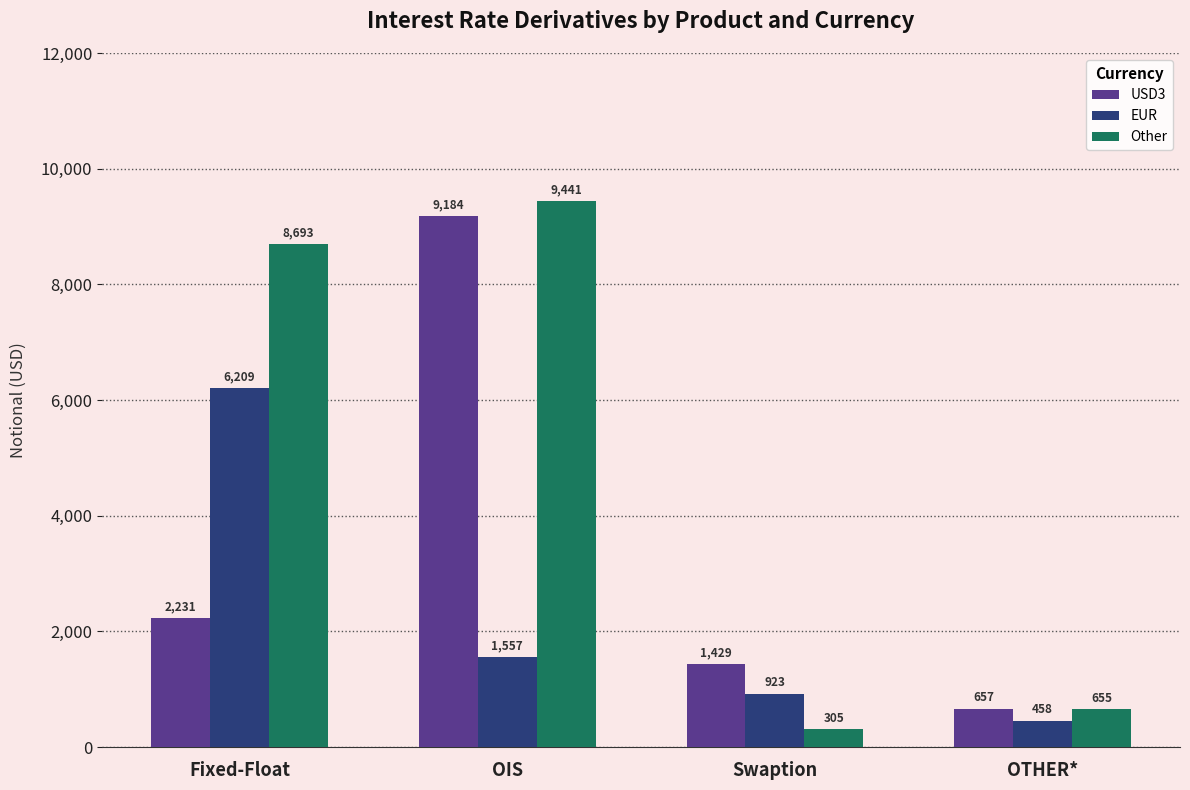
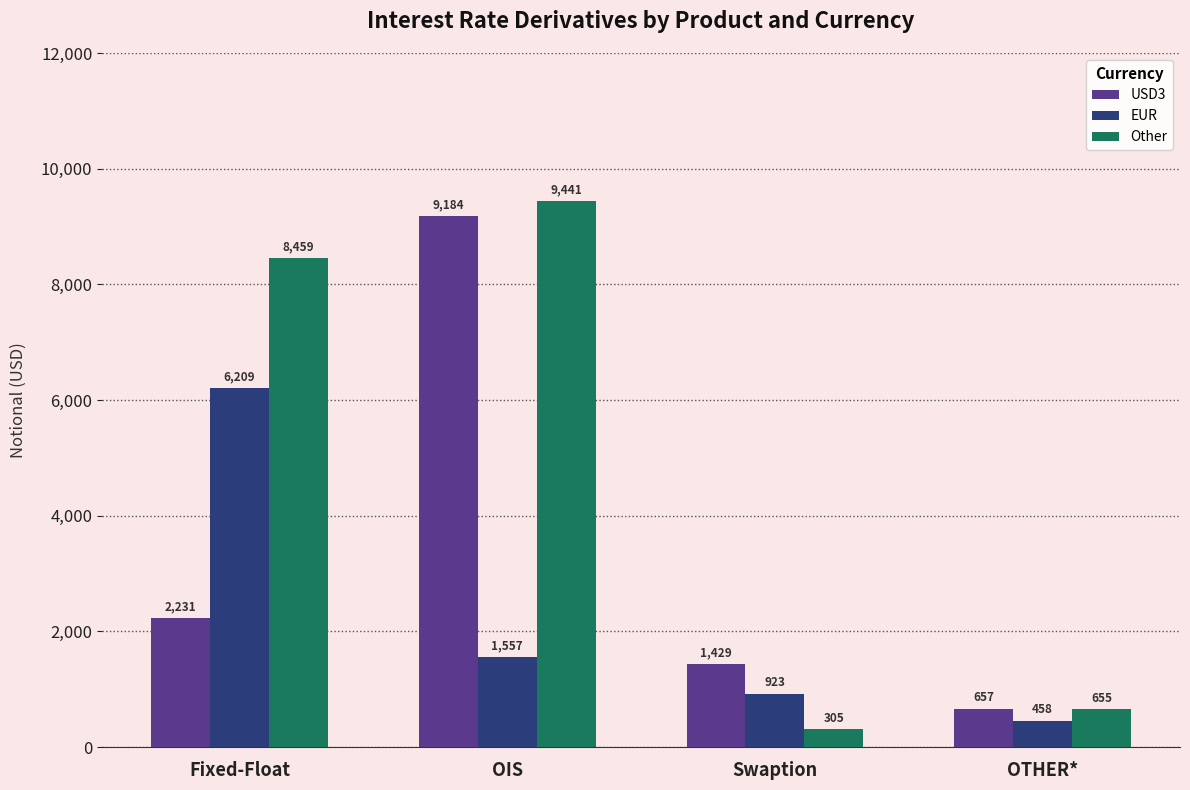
Other, Fixed-Float: 8,693 -> 8,459
